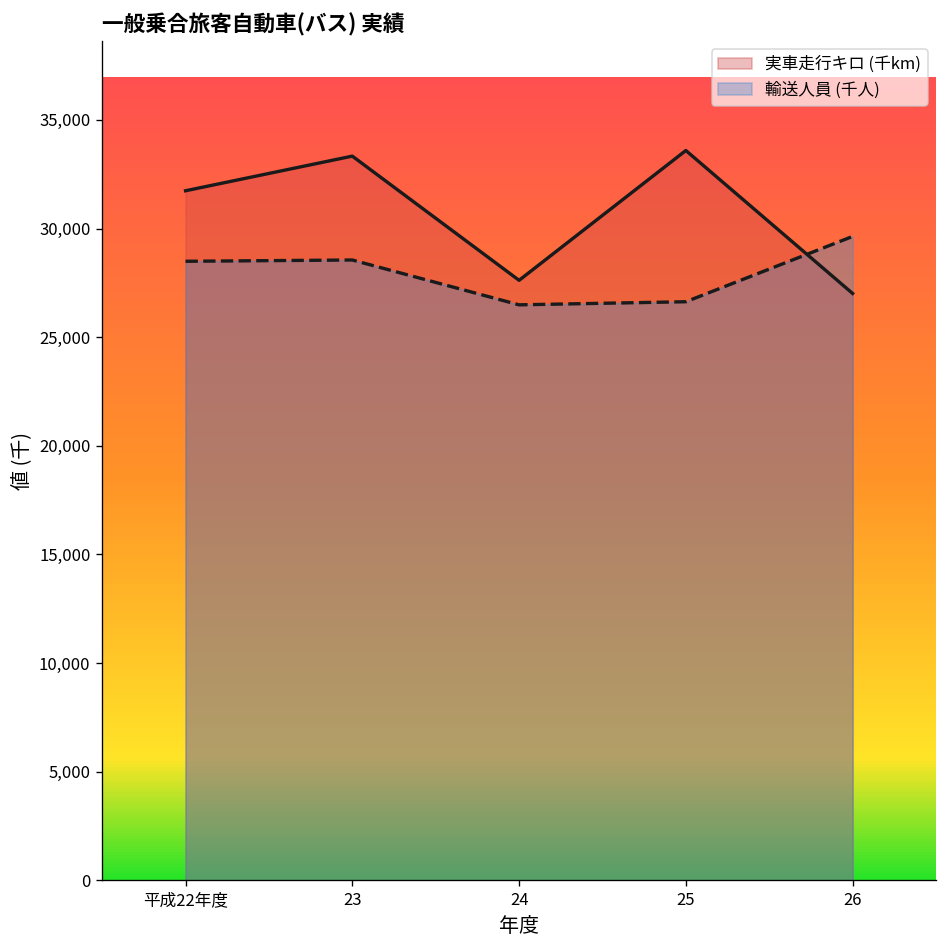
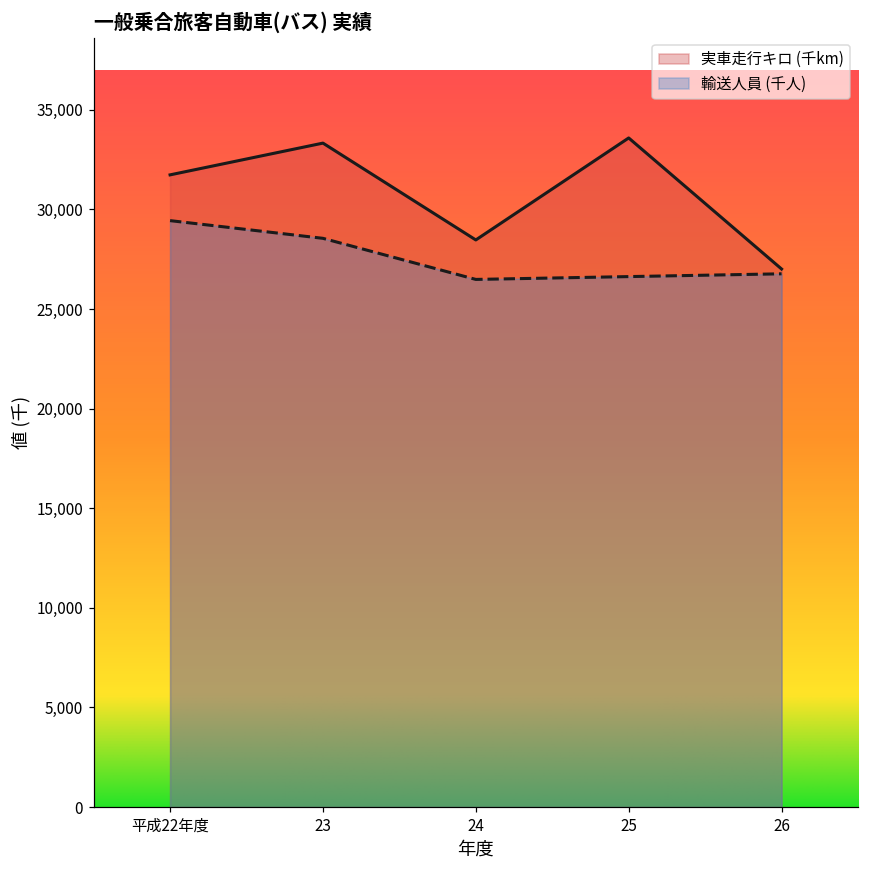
輸送人員 (千人), 平成22年度: 28,500 -> 29,400
実車走行キロ (千km), 24: 27,600 -> 28,500
輸送人員 (千人), 26: 29,600 -> 26,800
